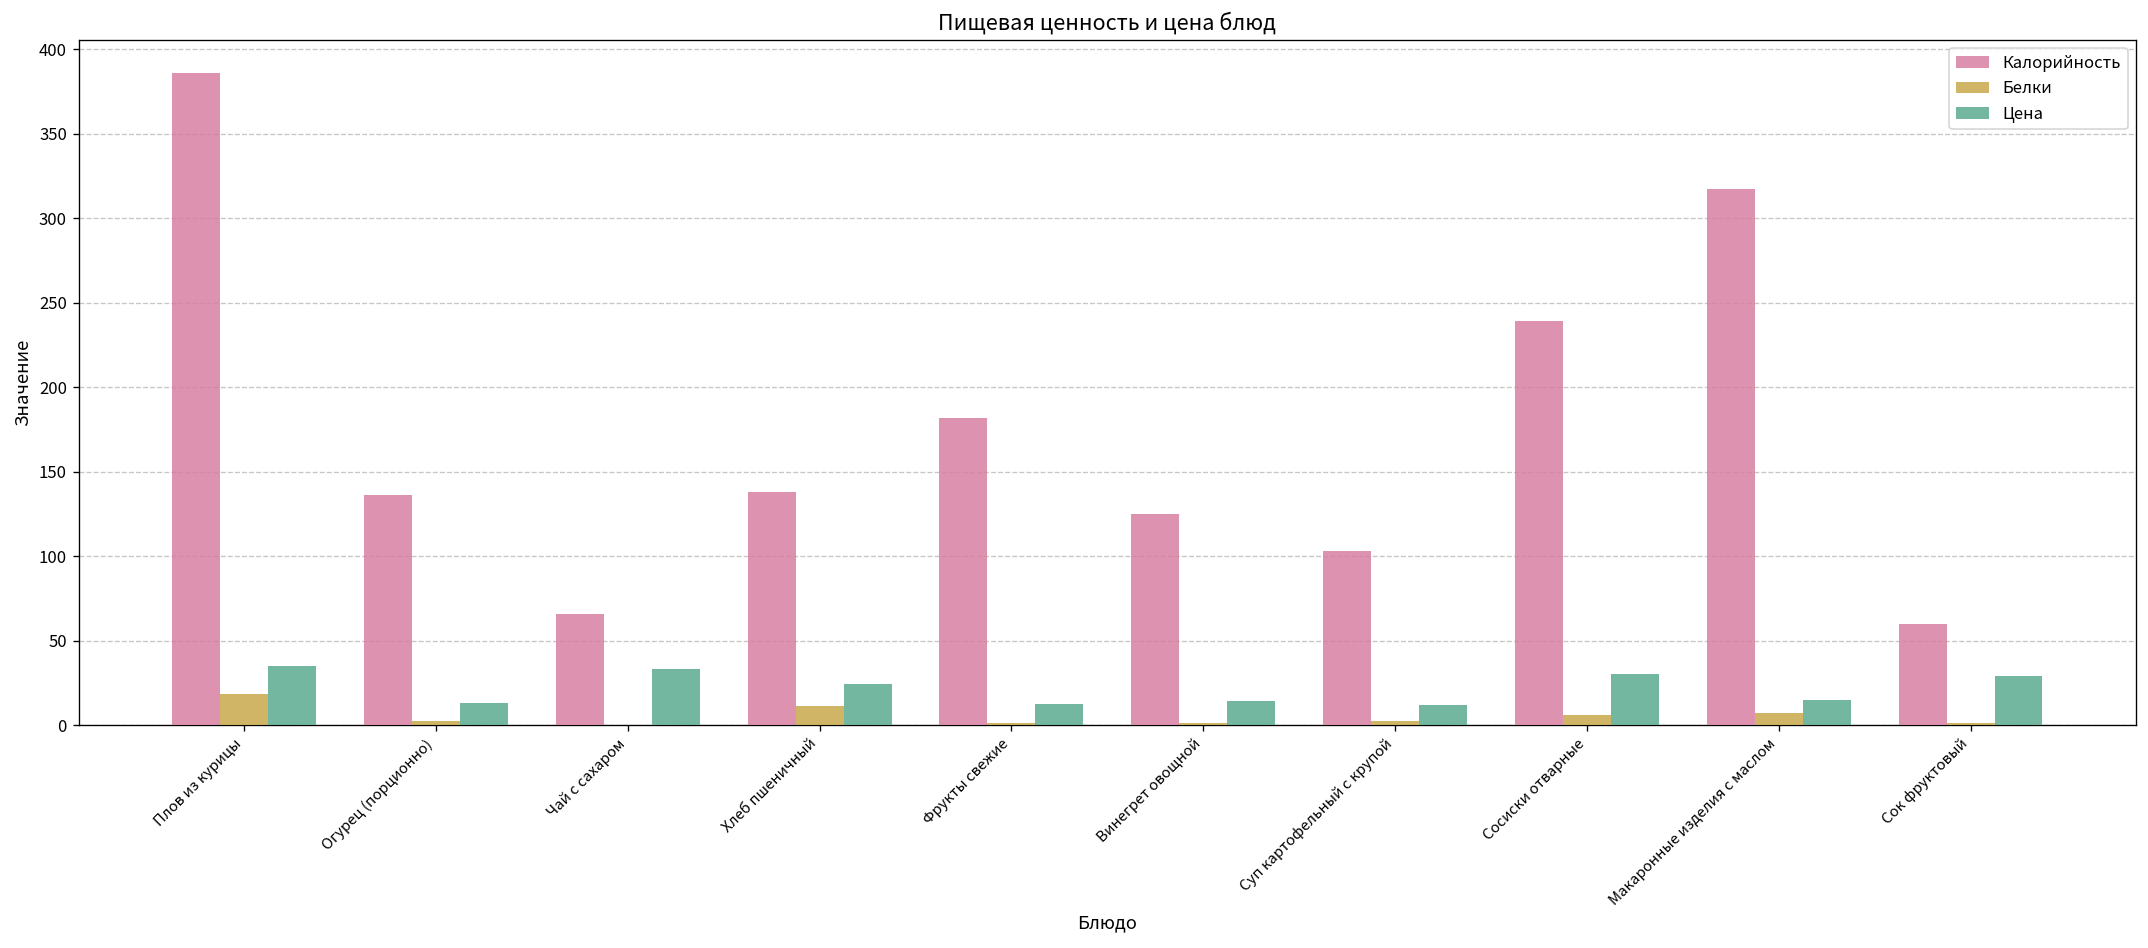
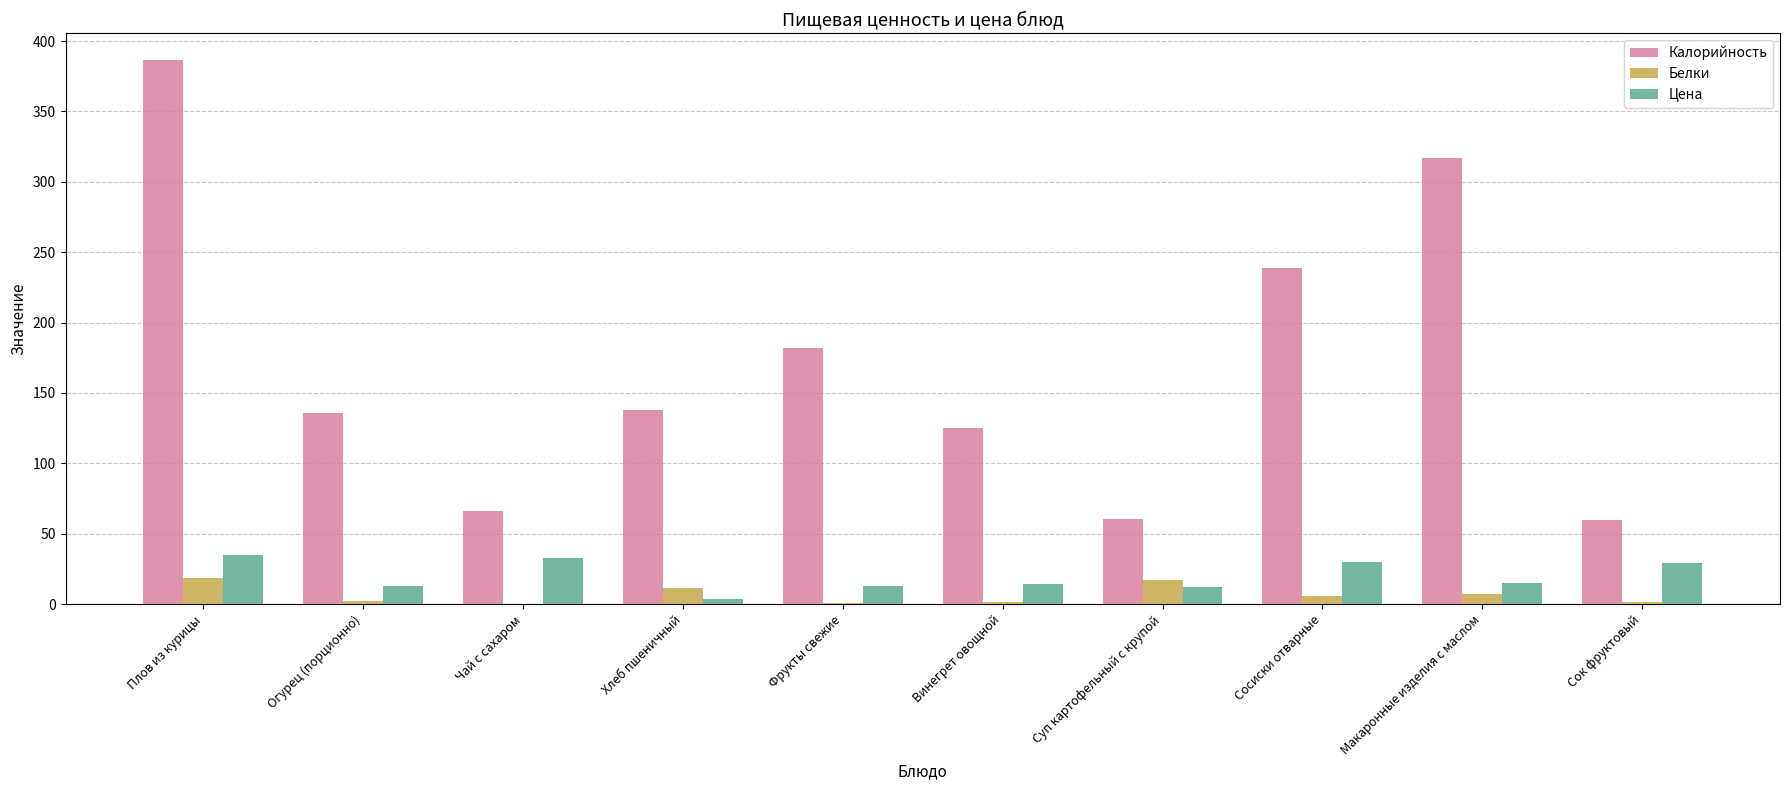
Цена, Хлеб пшеничный: 24 -> 4
Калорийность, Суп картофельный с крупой: 103 -> 61
Белки, Суп картофельный с крупой: 2 -> 17
